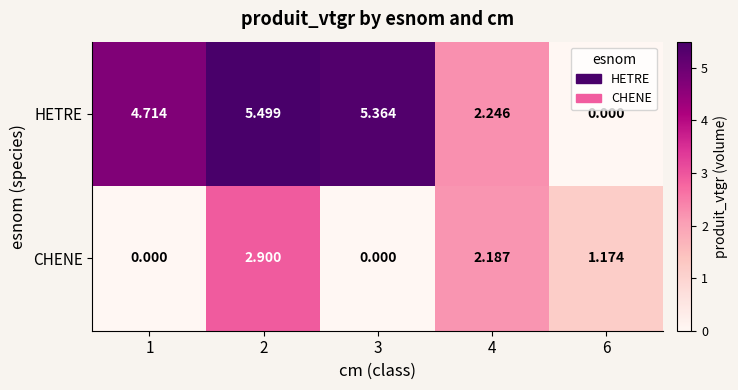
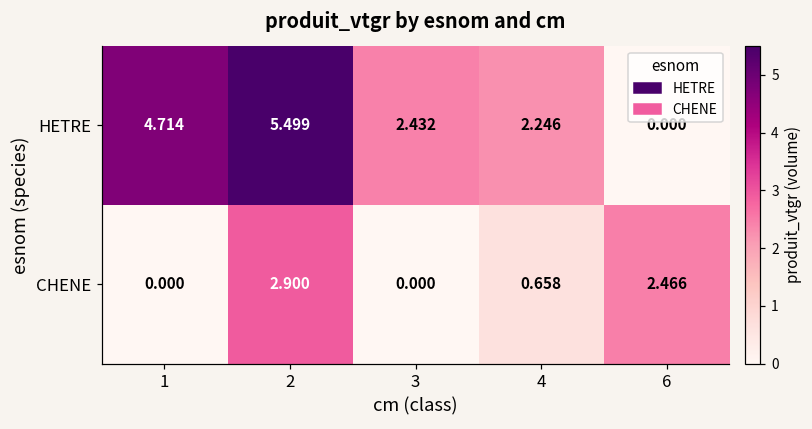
HETRE, 3: 5.364 -> 2.432
CHENE, 4: 2.187 -> 0.658
CHENE, 6: 1.174 -> 2.466
